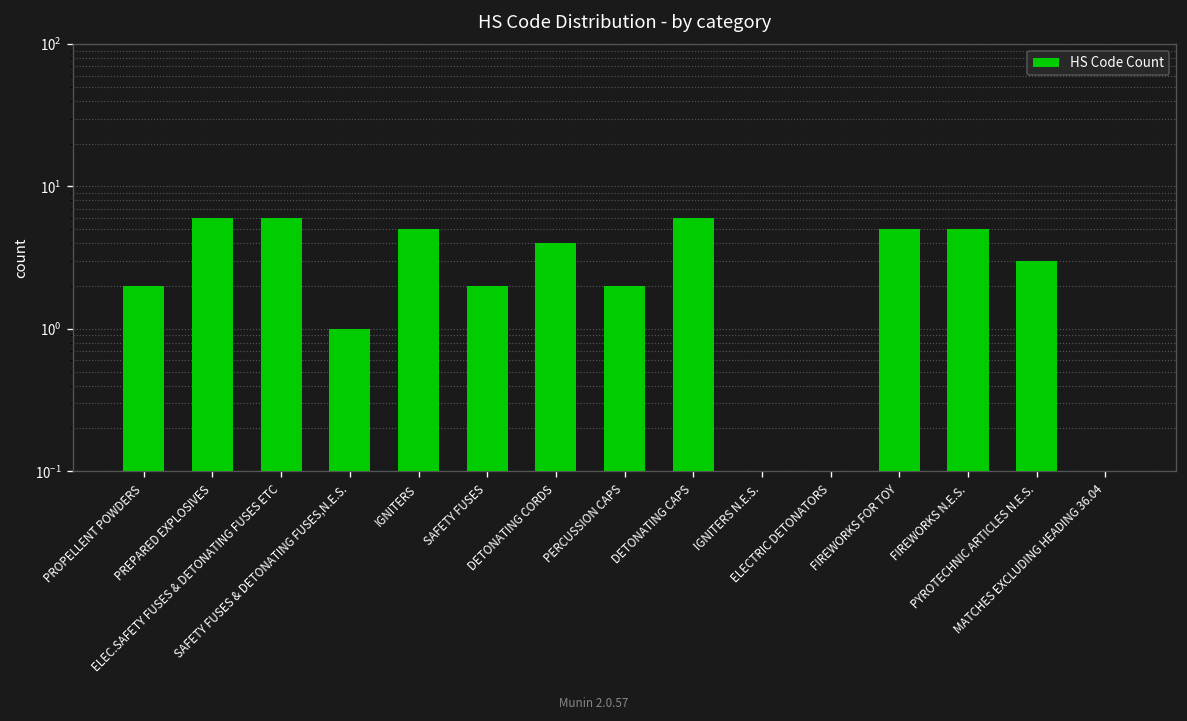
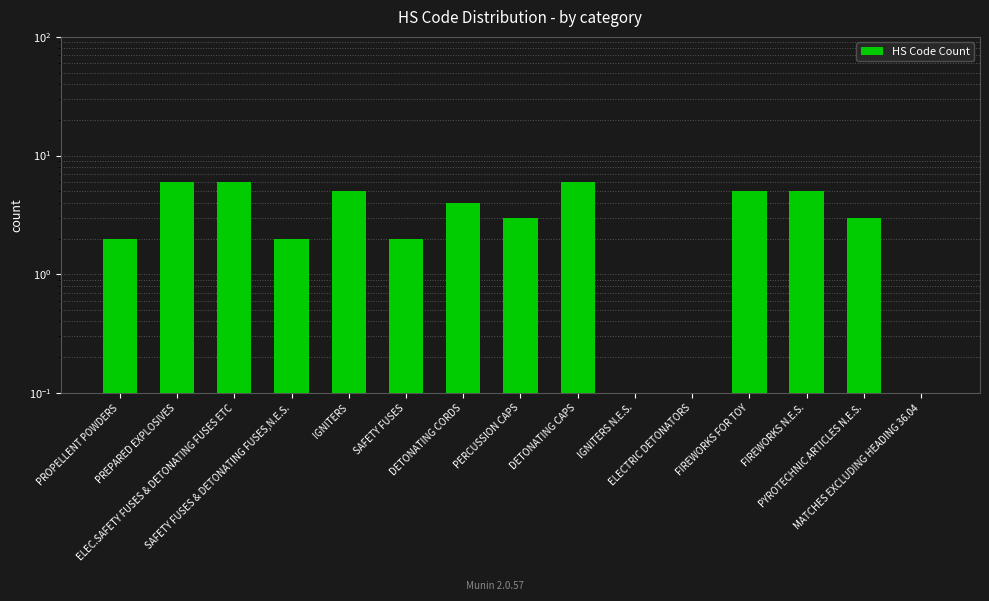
SAFETY FUSES & DETONATING FUSES,N.E.S.: 1 -> 2
PERCUSSION CAPS: 2 -> 3
